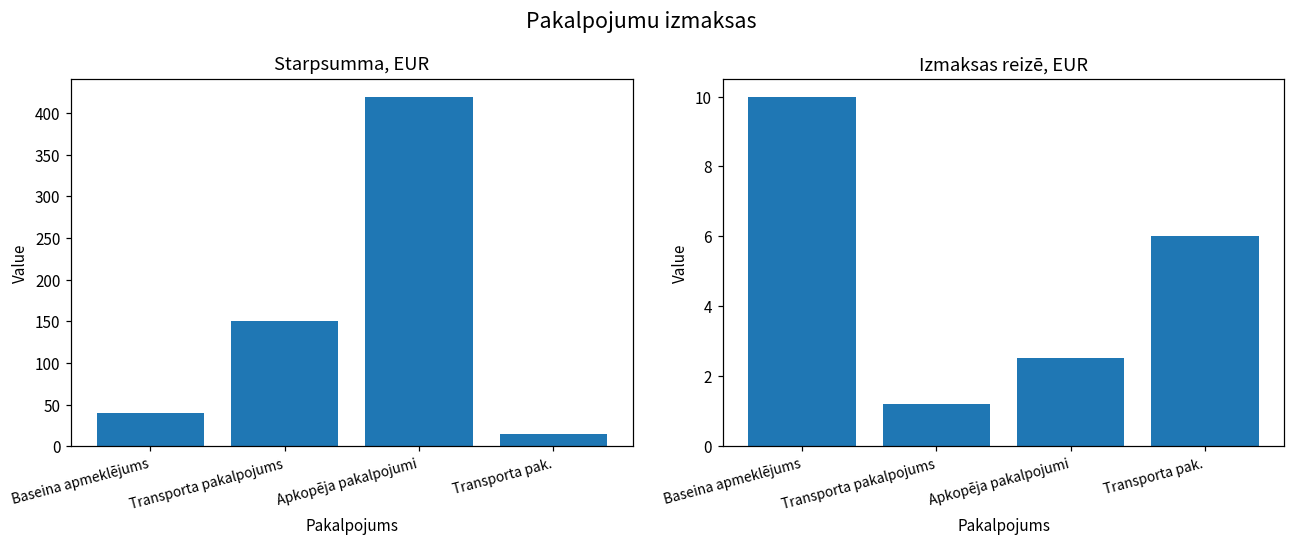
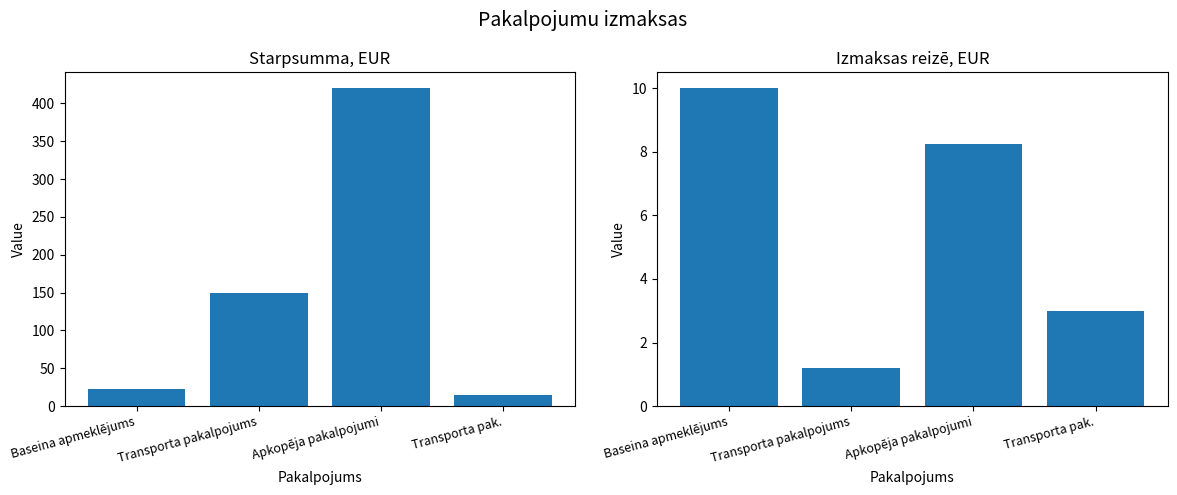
Starpsumma, EUR, Baseina apmeklējums: 40 -> 20
Izmaksas reizē, EUR, Apkopēja pakalpojumi: 2.5 -> 8.3
Izmaksas reizē, EUR, Transporta pak.: 6 -> 3
